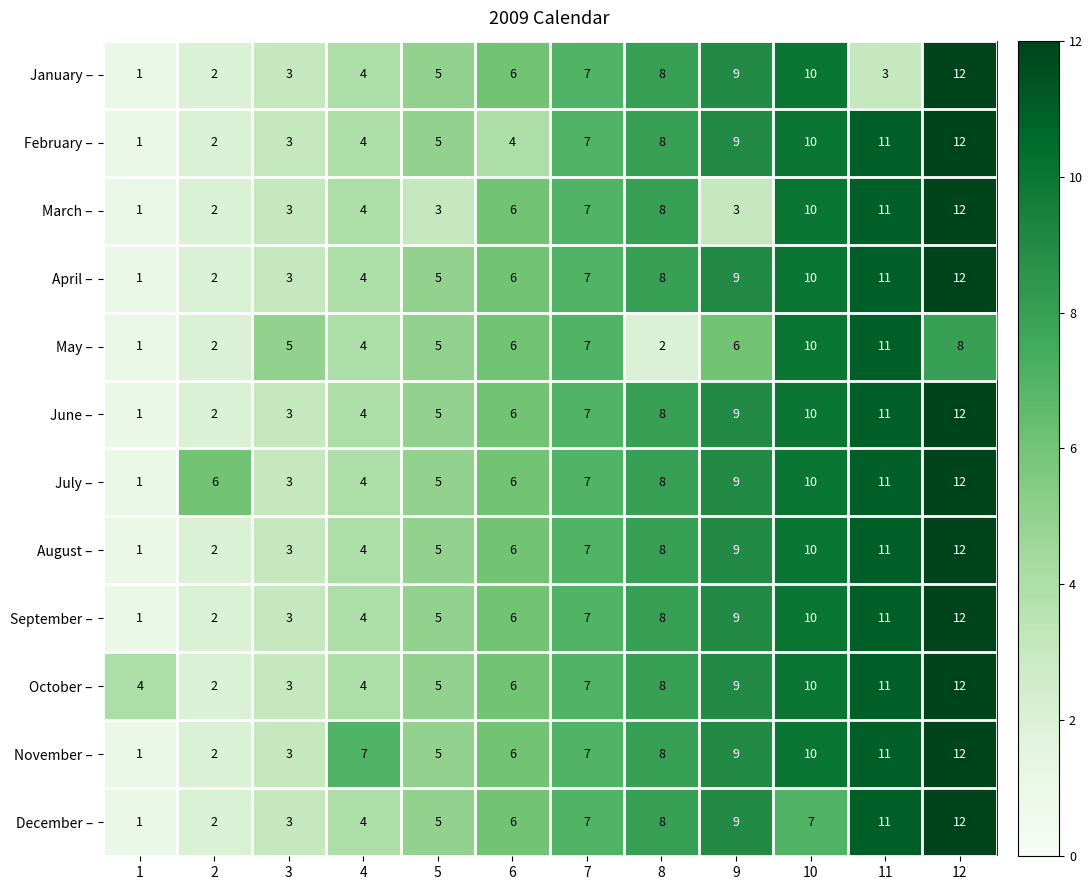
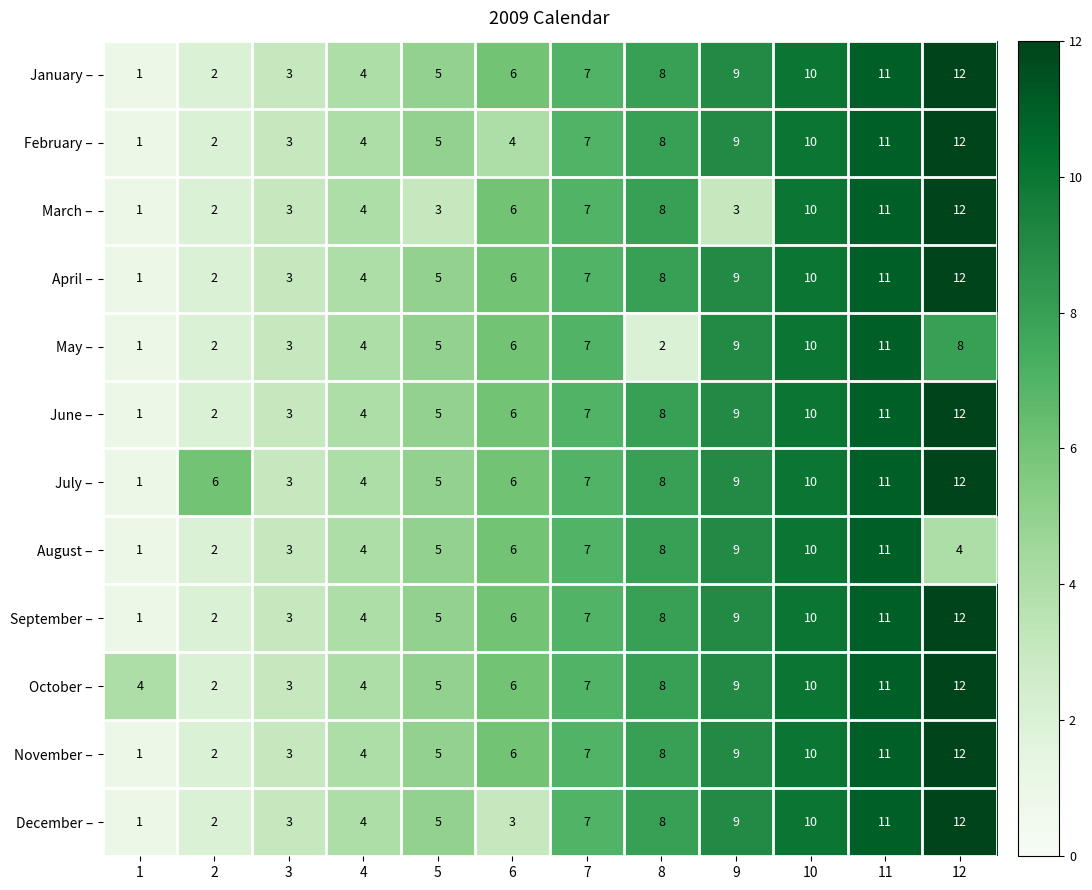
January –, 11: 3 -> 11
May –, 3: 5 -> 3
May –, 9: 6 -> 9
August –, 12: 12 -> 4
November –, 4: 7 -> 4
December –, 6: 6 -> 3
December –, 10: 7 -> 10
